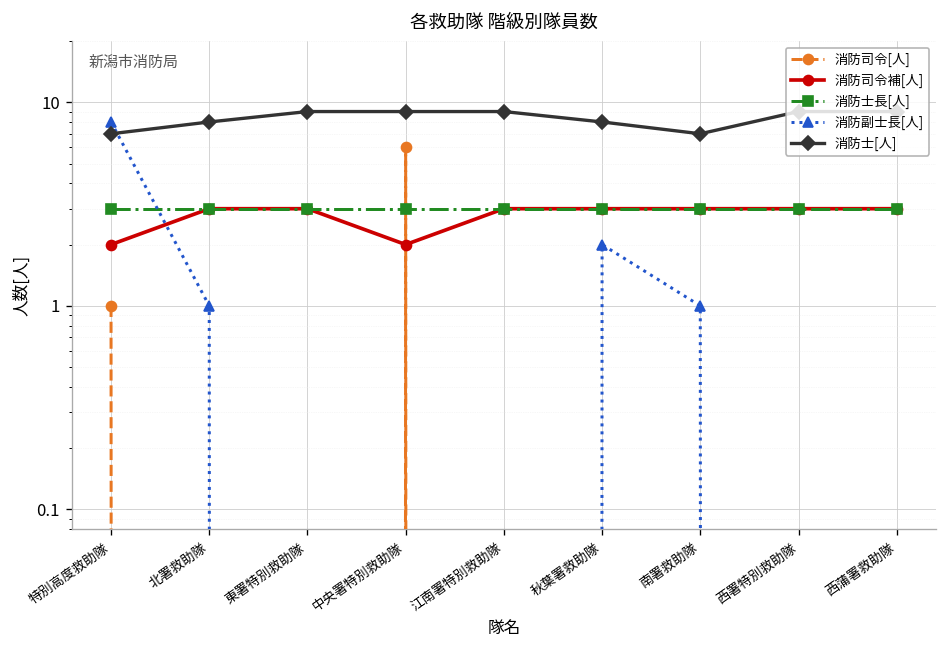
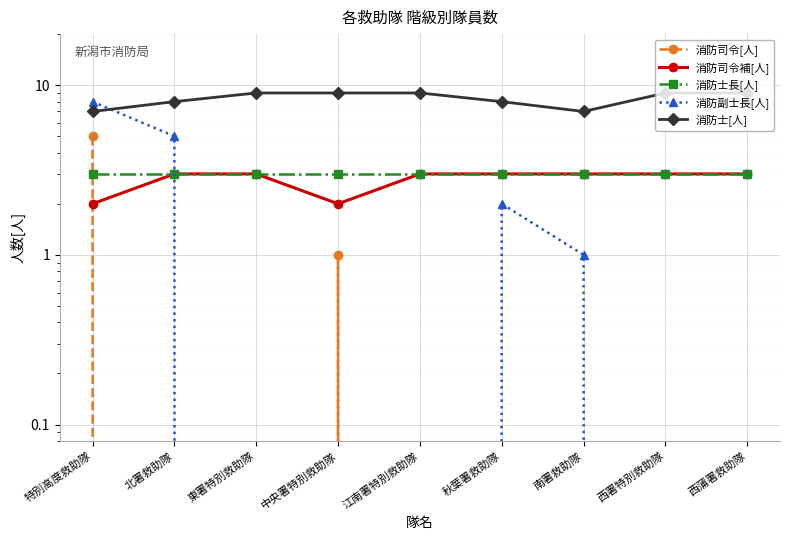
消防司令[人], 特別高度救助隊: 1 -> 5
消防副士長[人], 北署救助隊: 1 -> 5
消防司令[人], 中央署特別救助隊: 6 -> 1
